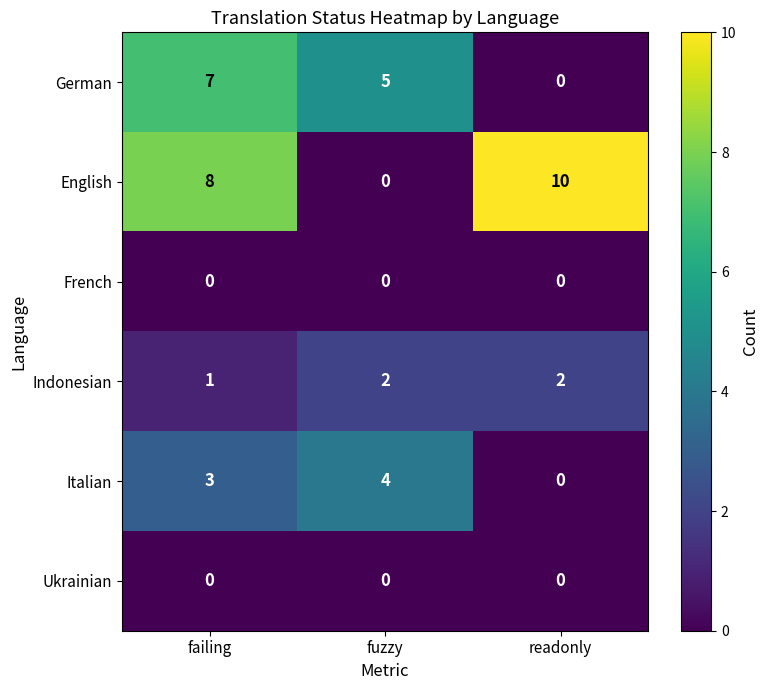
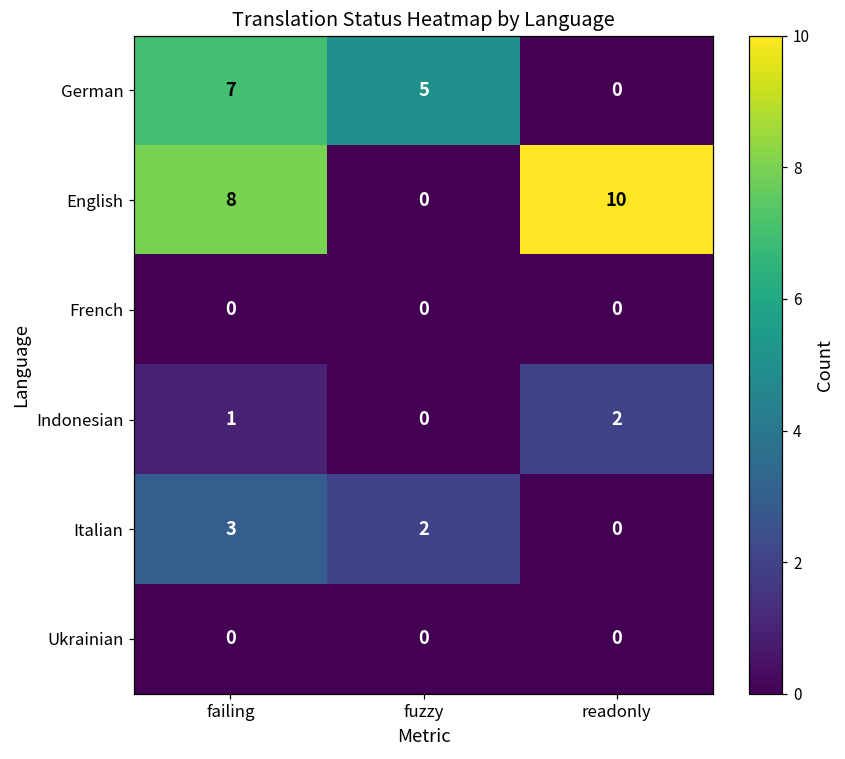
Indonesian, fuzzy: 2 -> 0
Italian, fuzzy: 4 -> 2
